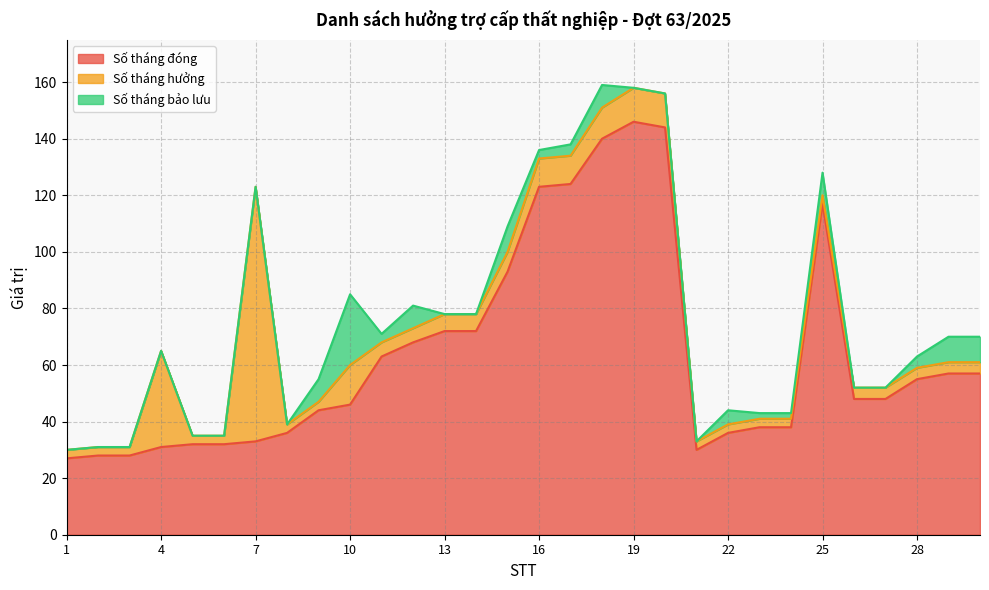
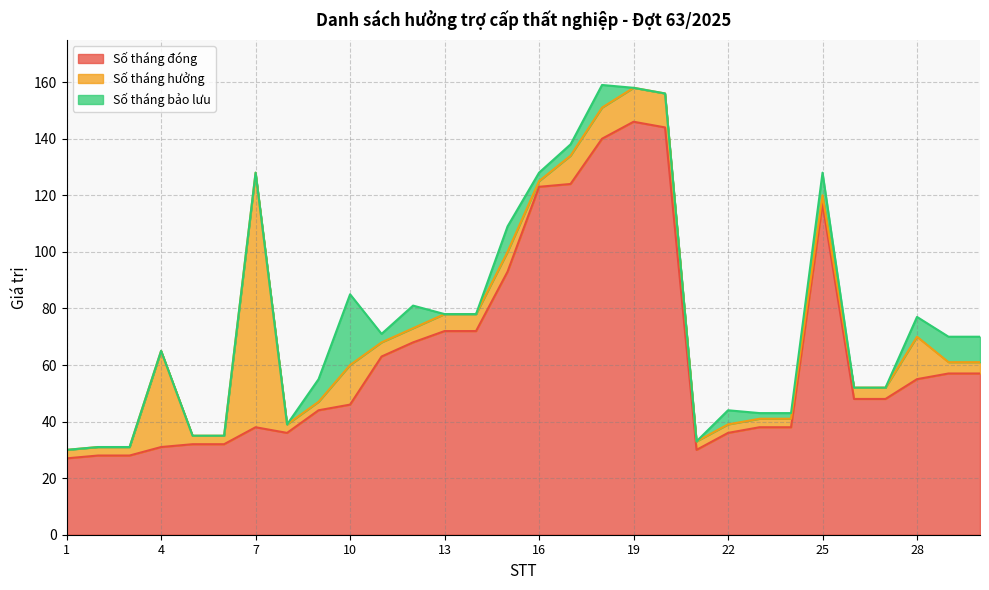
Số tháng đóng, 7: 33 -> 38
Số tháng hưởng, 16: 10 -> 2
Số tháng hưởng, 28: 4 -> 15
Số tháng bảo lưu, 28: 4 -> 7
